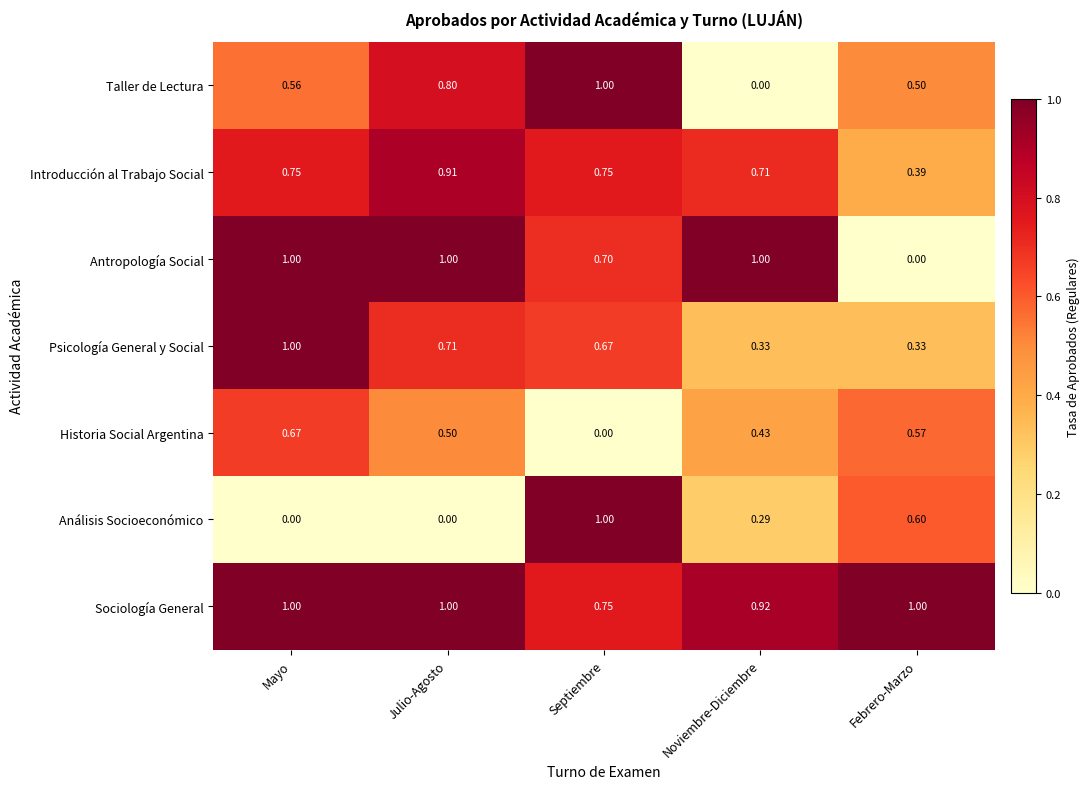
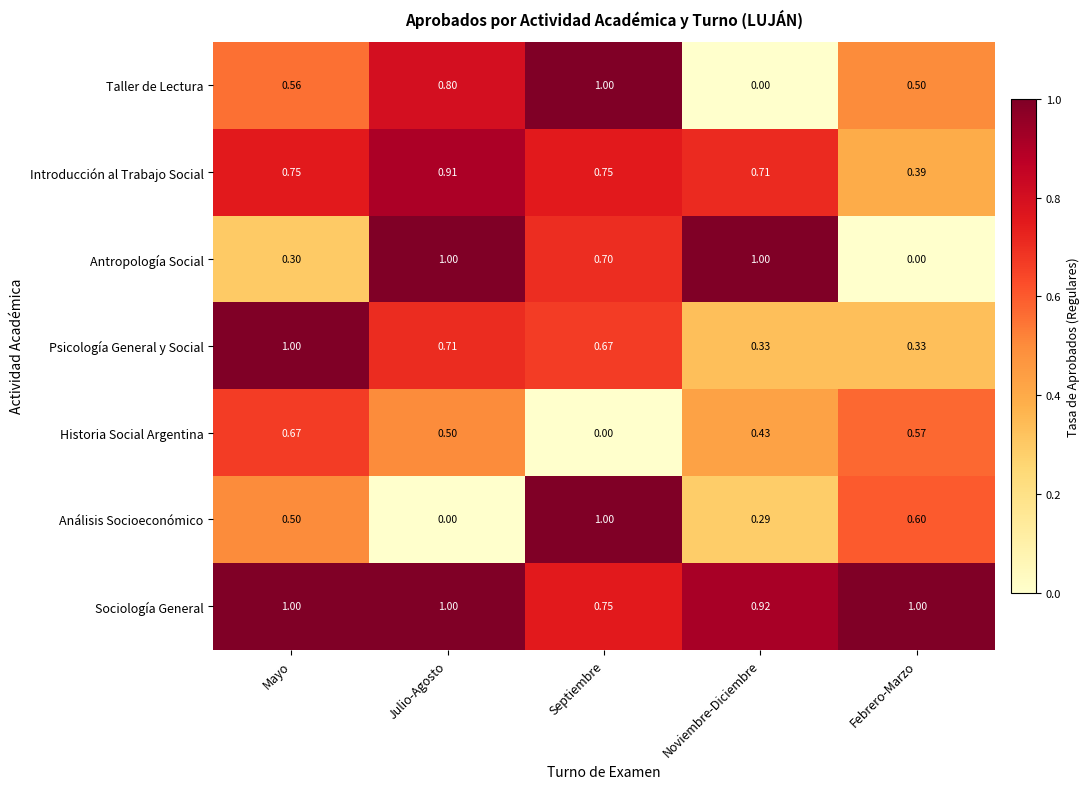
Antropología Social, Mayo: 1.00 -> 0.30
Análisis Socioeconómico, Mayo: 0.00 -> 0.50
